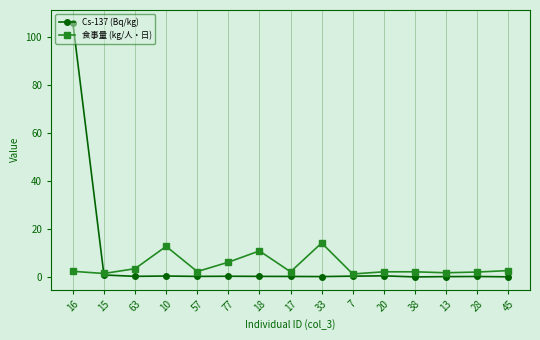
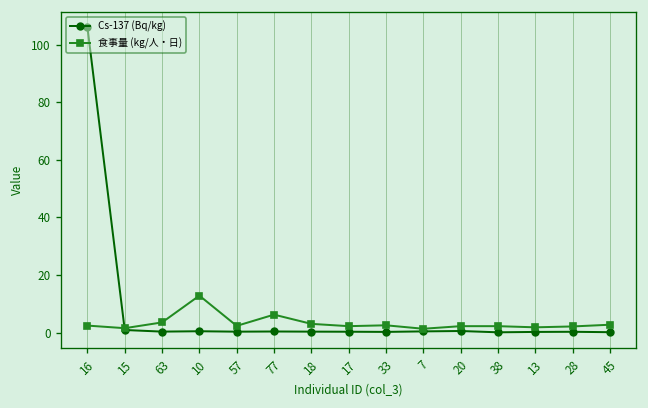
食事量 (kg/人・日), 18: 11 -> 3
食事量 (kg/人・日), 33: 14 -> 3
